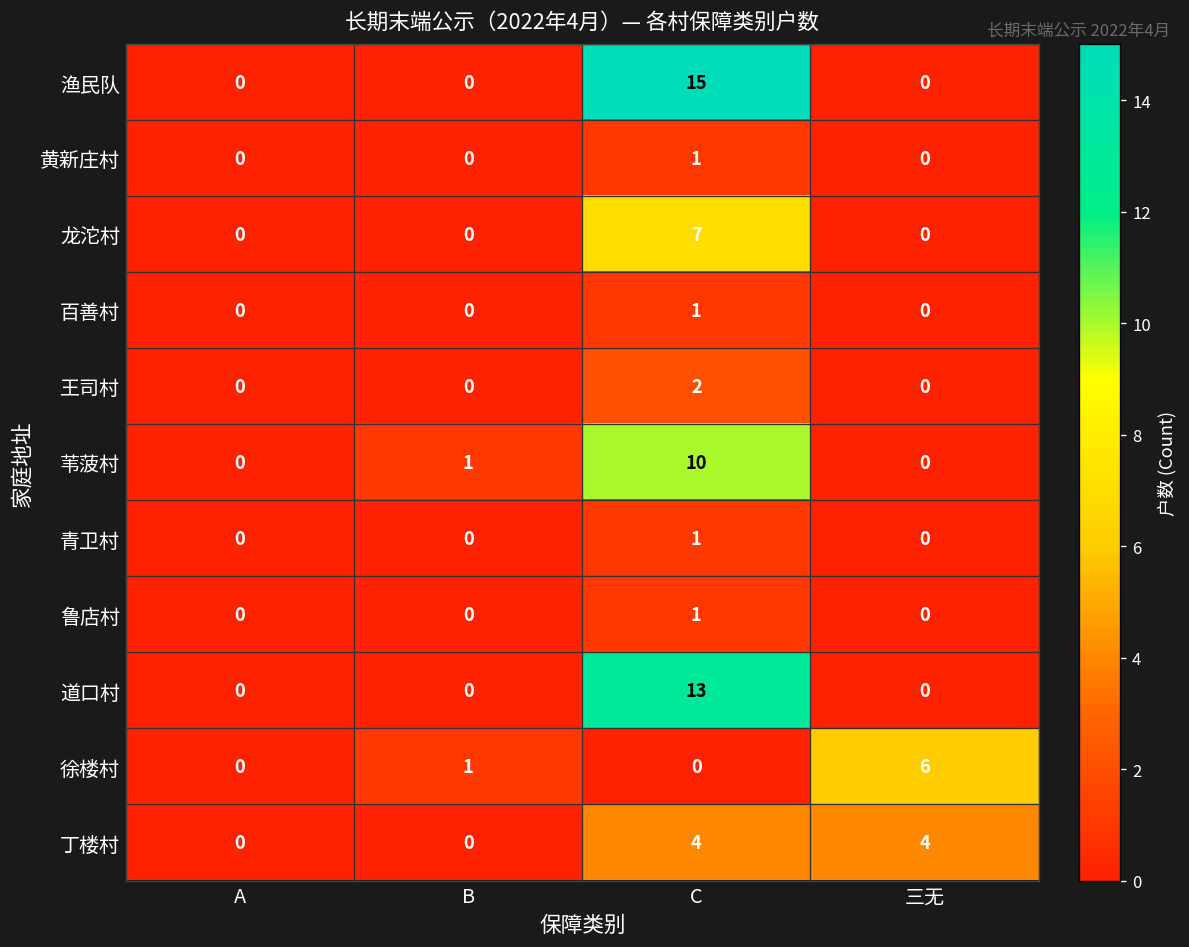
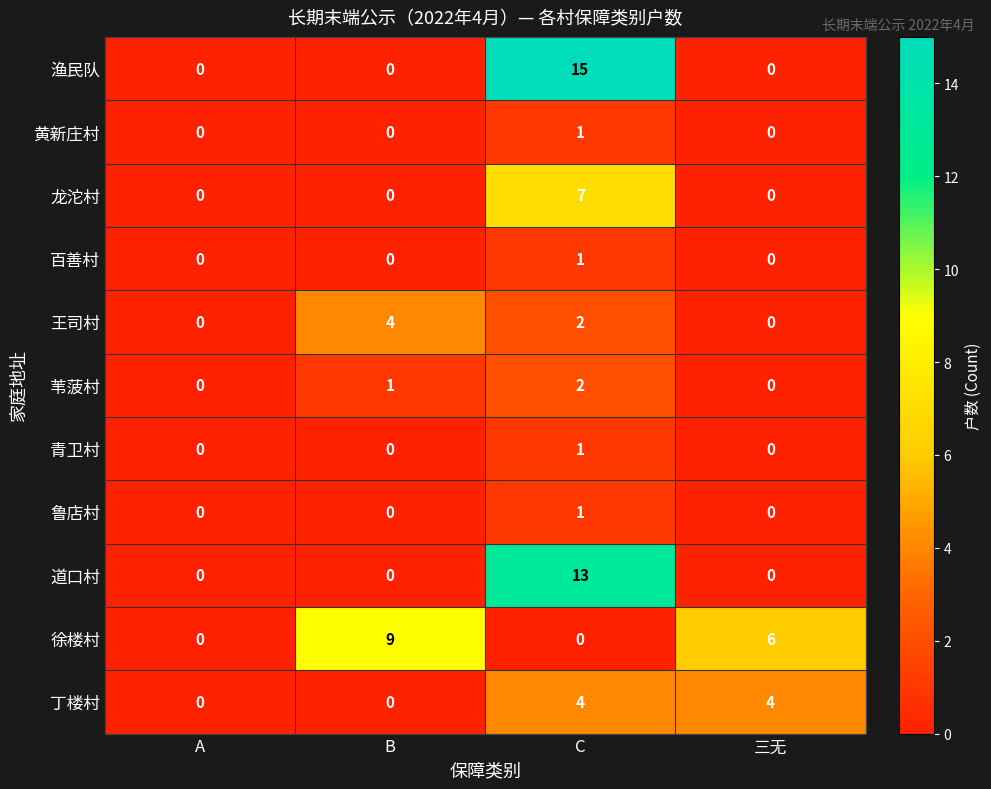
王司村, B: 0 -> 4
苇菠村, C: 10 -> 2
徐楼村, B: 1 -> 9
